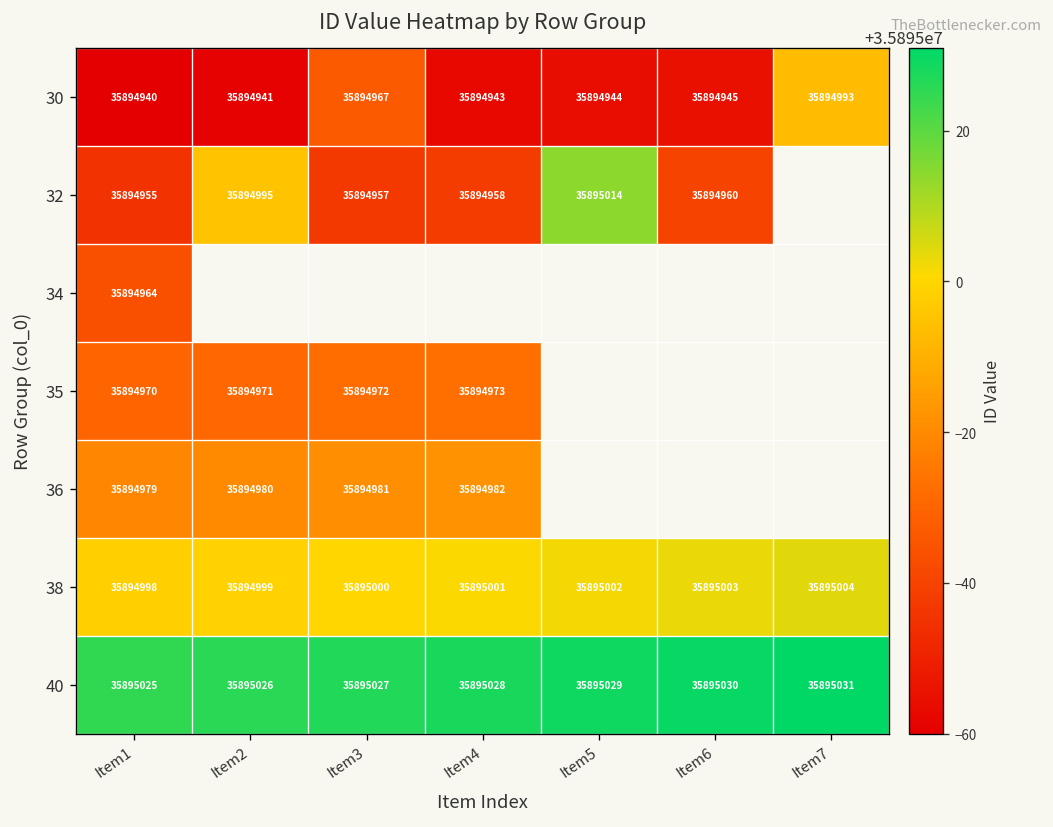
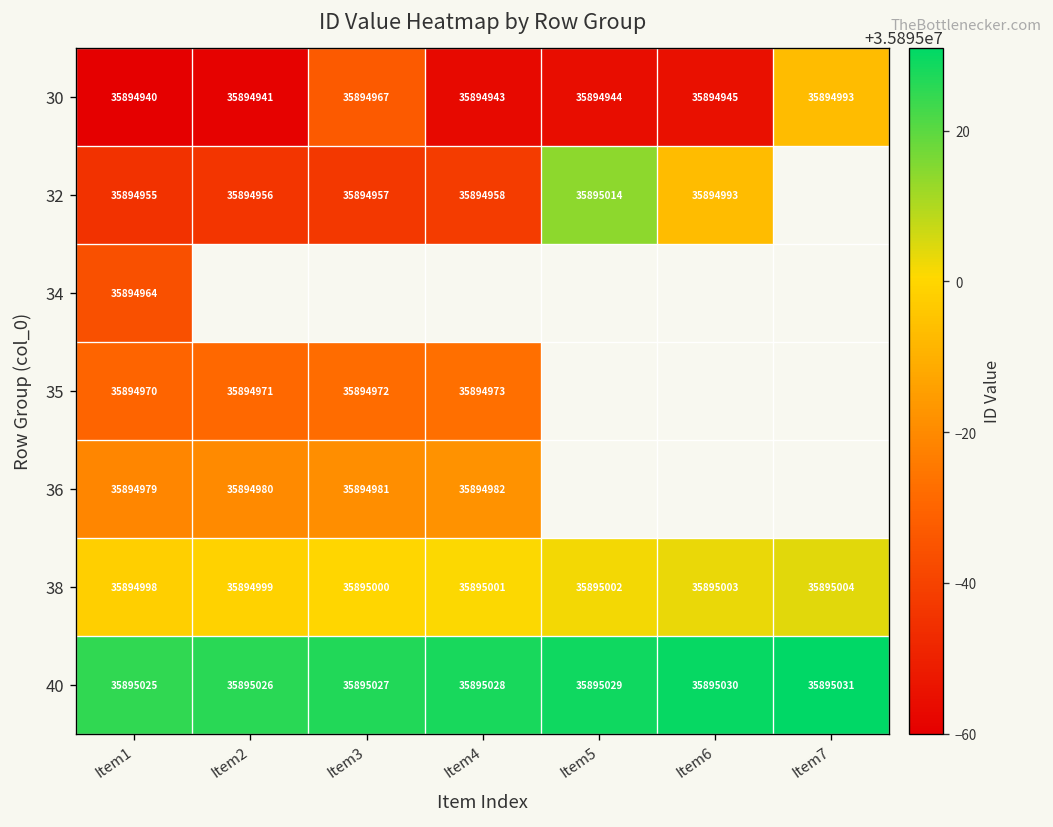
32, Item2: 35894995 -> 35894956
32, Item6: 35894960 -> 35894993
